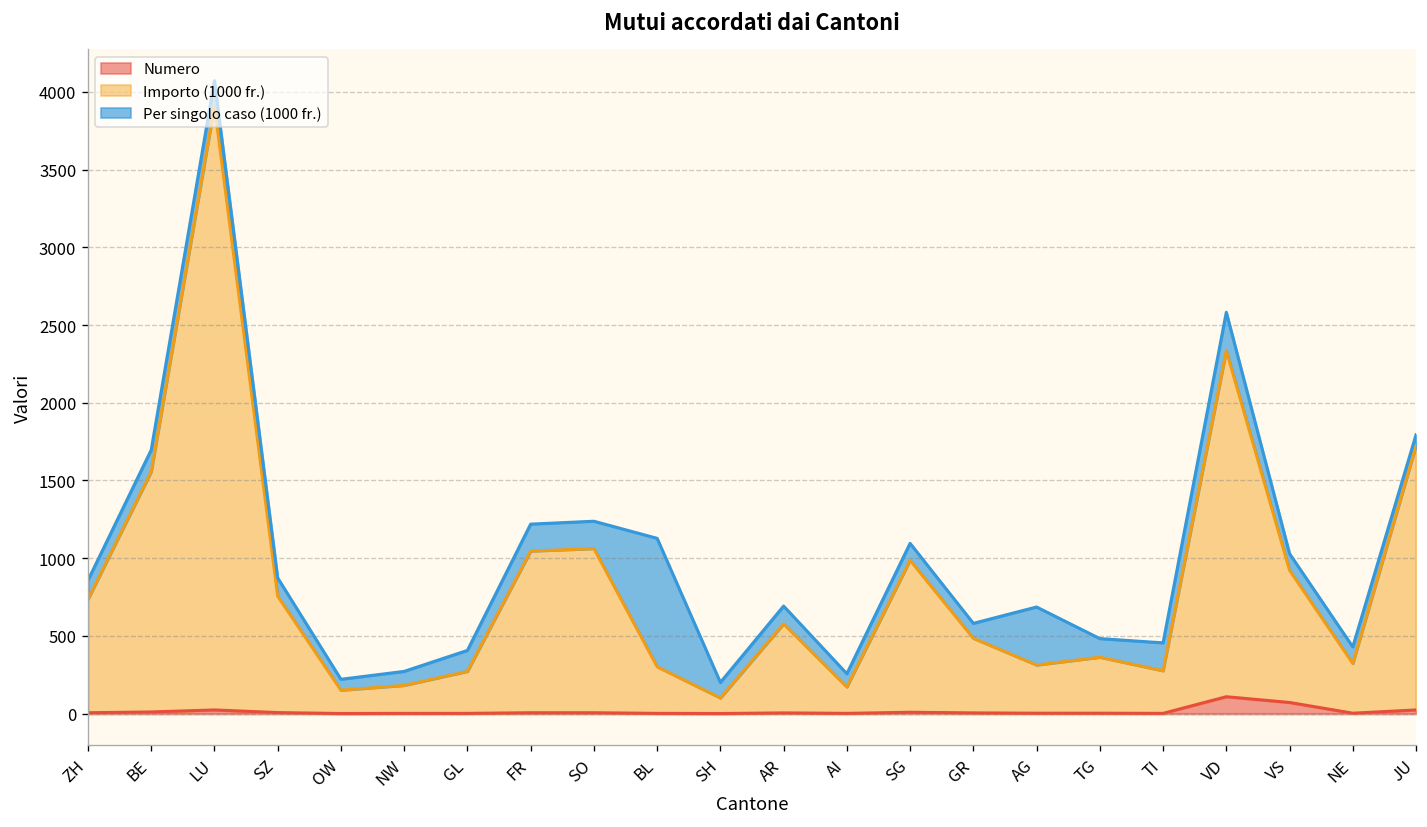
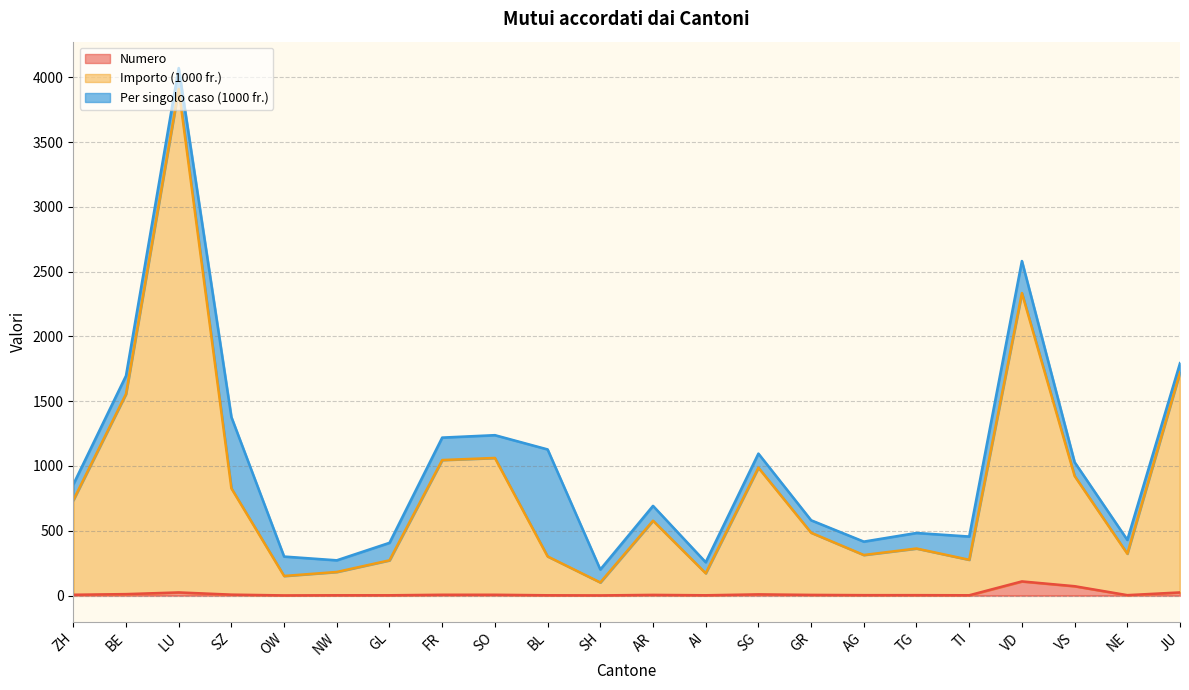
Importo (1000 fr.), SZ: 750 -> 820
Per singolo caso (1000 fr.), SZ: 120 -> 550
Per singolo caso (1000 fr.), OW: 70 -> 150
Per singolo caso (1000 fr.), AG: 370 -> 100
